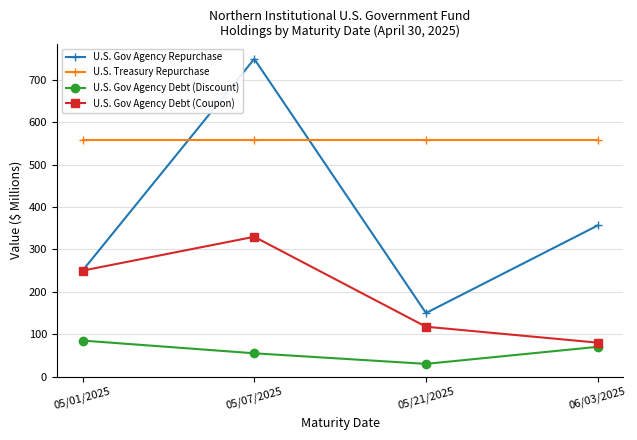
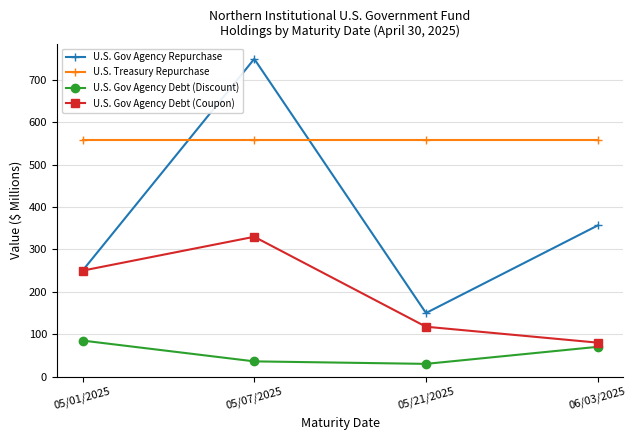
U.S. Gov Agency Debt (Discount), 05/07/2025: 50 -> 40
